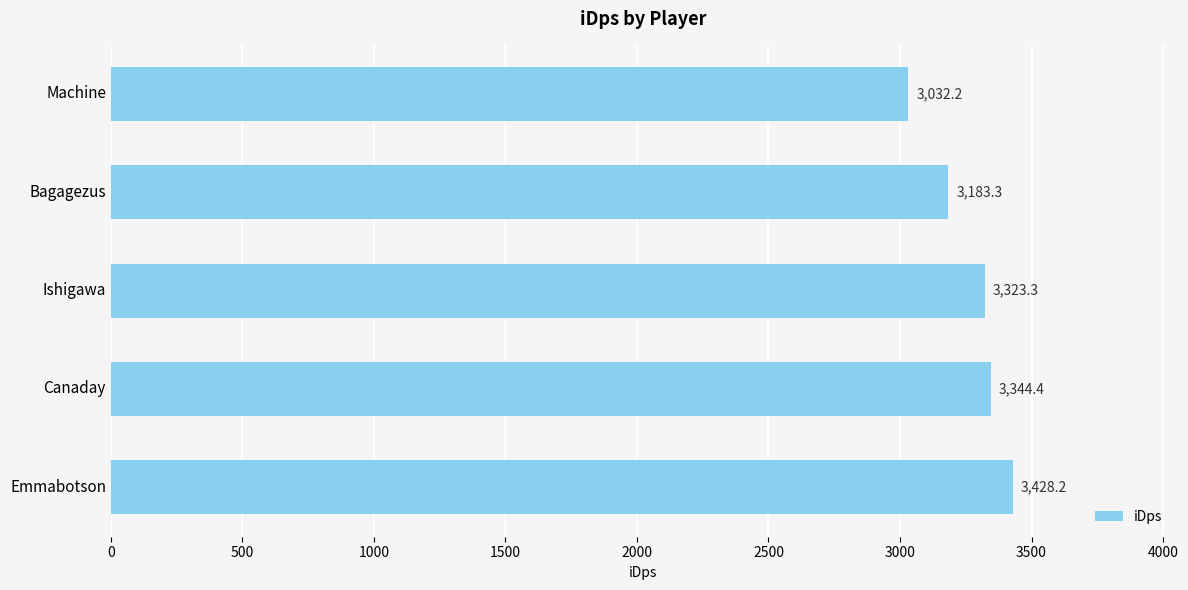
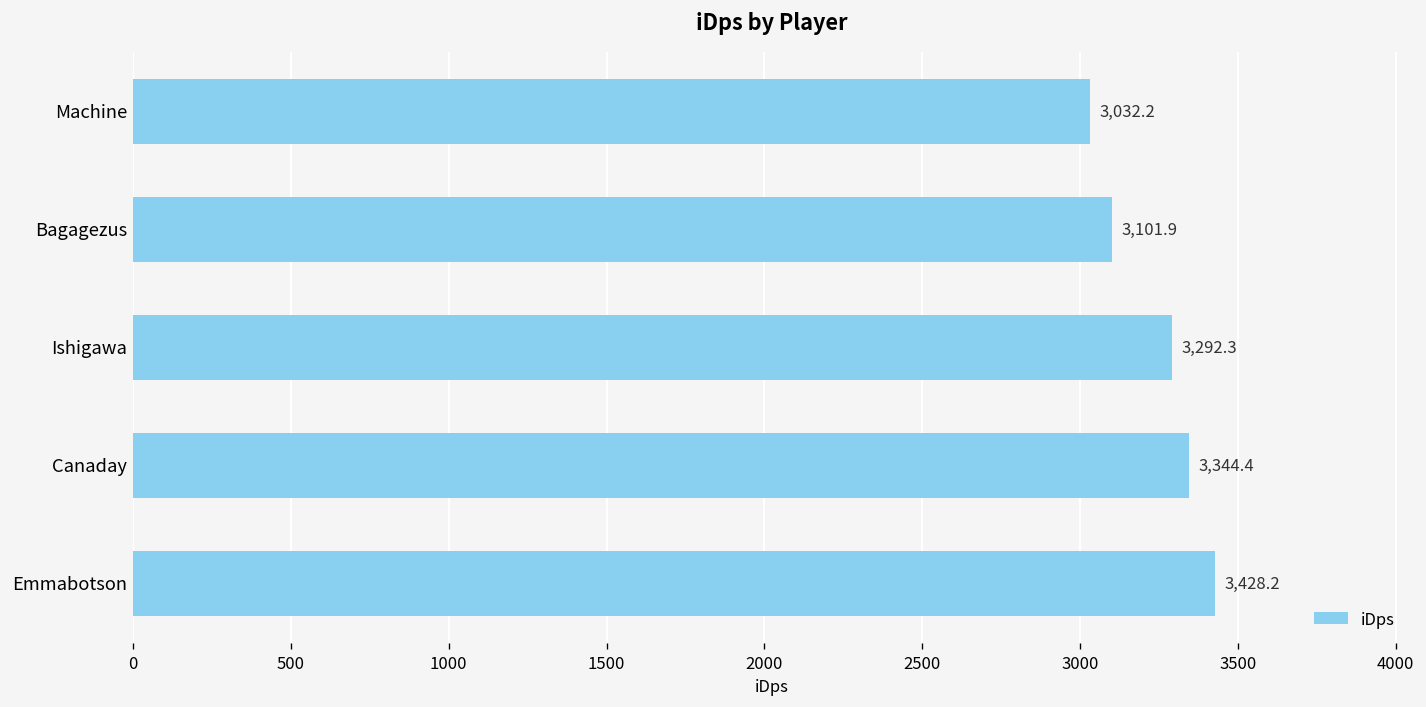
Bagagezus: 3,183.3 -> 3,101.9
Ishigawa: 3,323.3 -> 3,292.3
